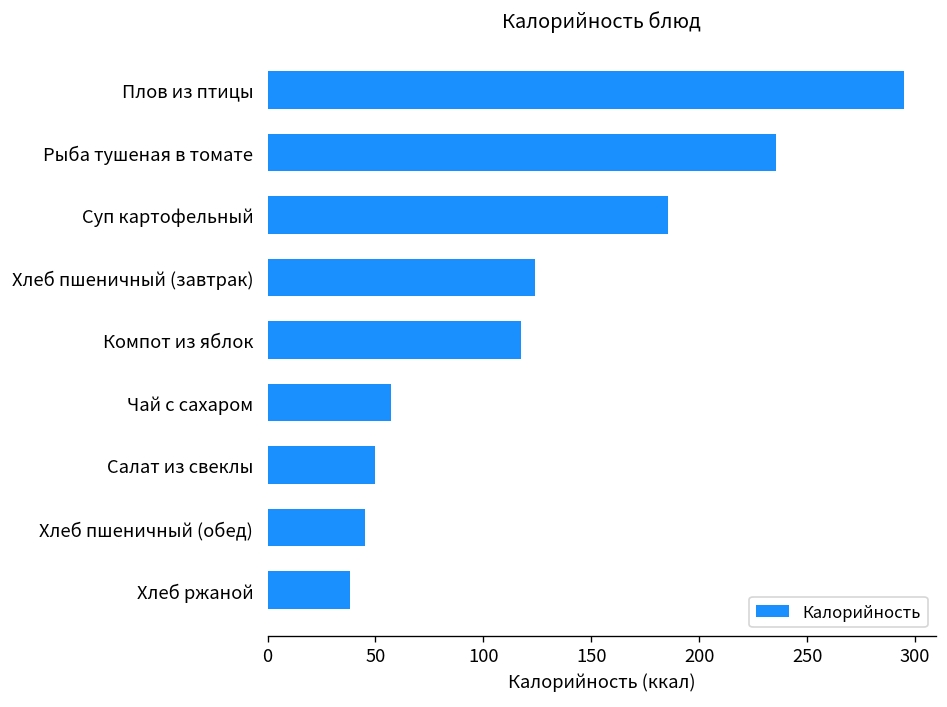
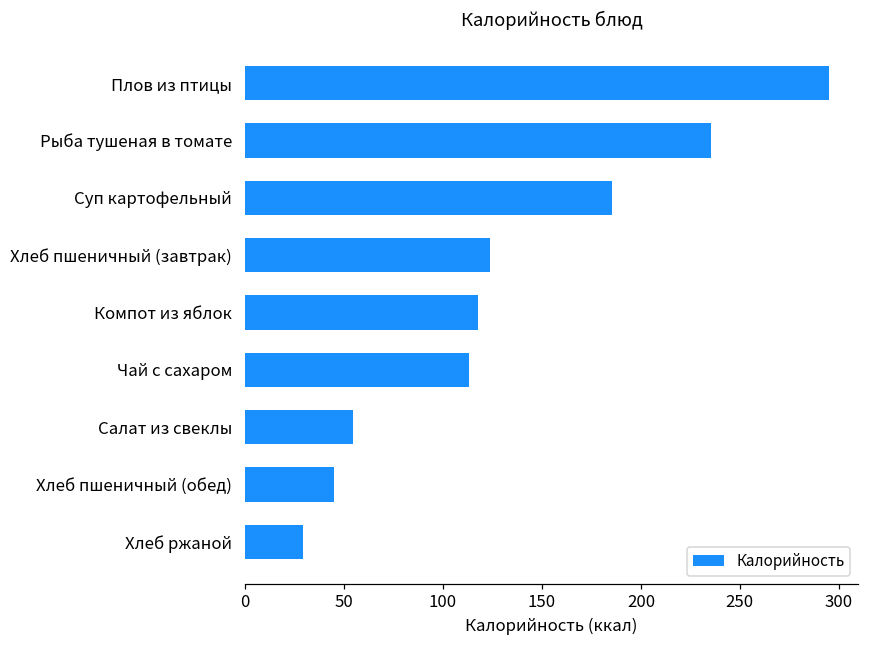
Чай с сахаром: 57 -> 113
Салат из свеклы: 50 -> 54
Хлеб ржаной: 38 -> 29
